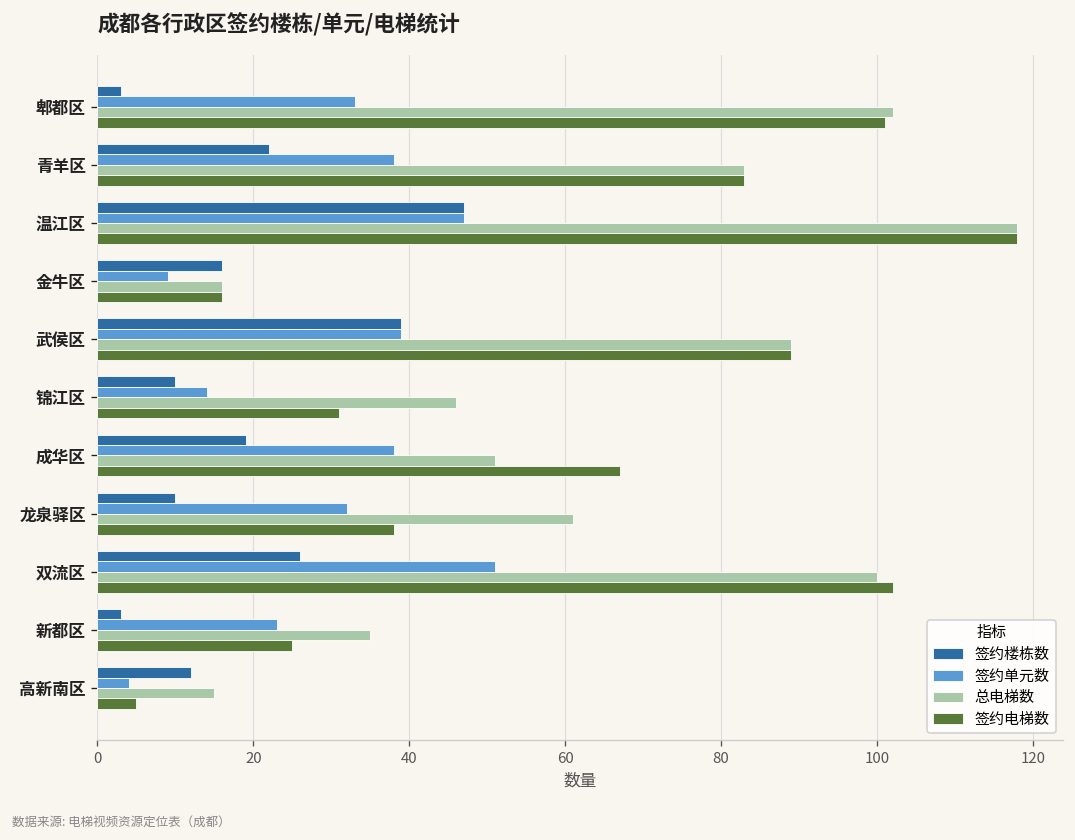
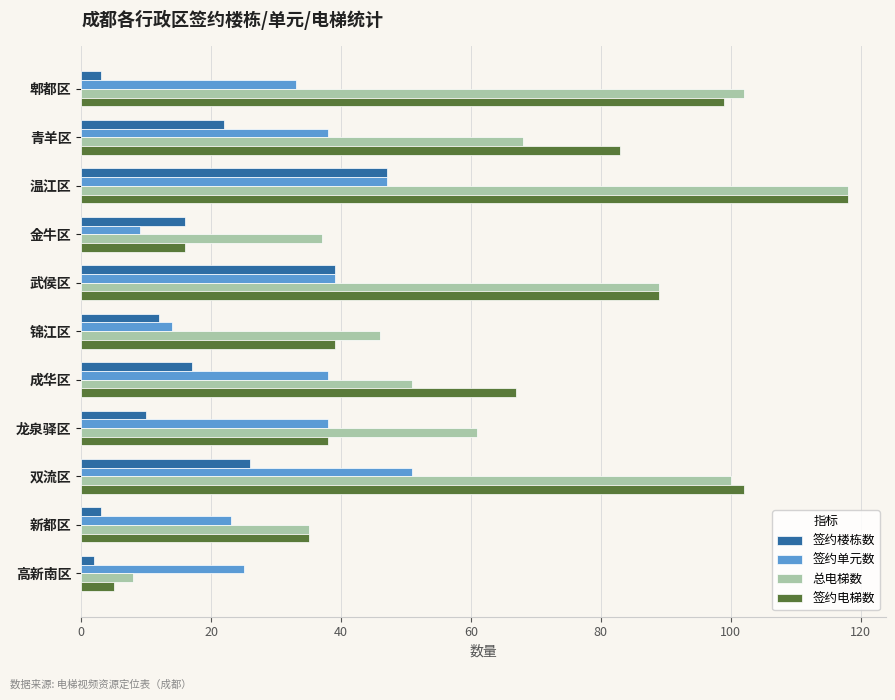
签约电梯数, 郫都区: 101 -> 99
总电梯数, 青羊区: 83 -> 68
总电梯数, 金牛区: 16 -> 37
签约楼栋数, 锦江区: 10 -> 12
签约电梯数, 锦江区: 31 -> 39
签约楼栋数, 成华区: 19 -> 17
签约单元数, 龙泉驿区: 32 -> 38
签约电梯数, 新都区: 25 -> 35
签约楼栋数, 高新南区: 12 -> 2
签约单元数, 高新南区: 4 -> 25
总电梯数, 高新南区: 15 -> 8
